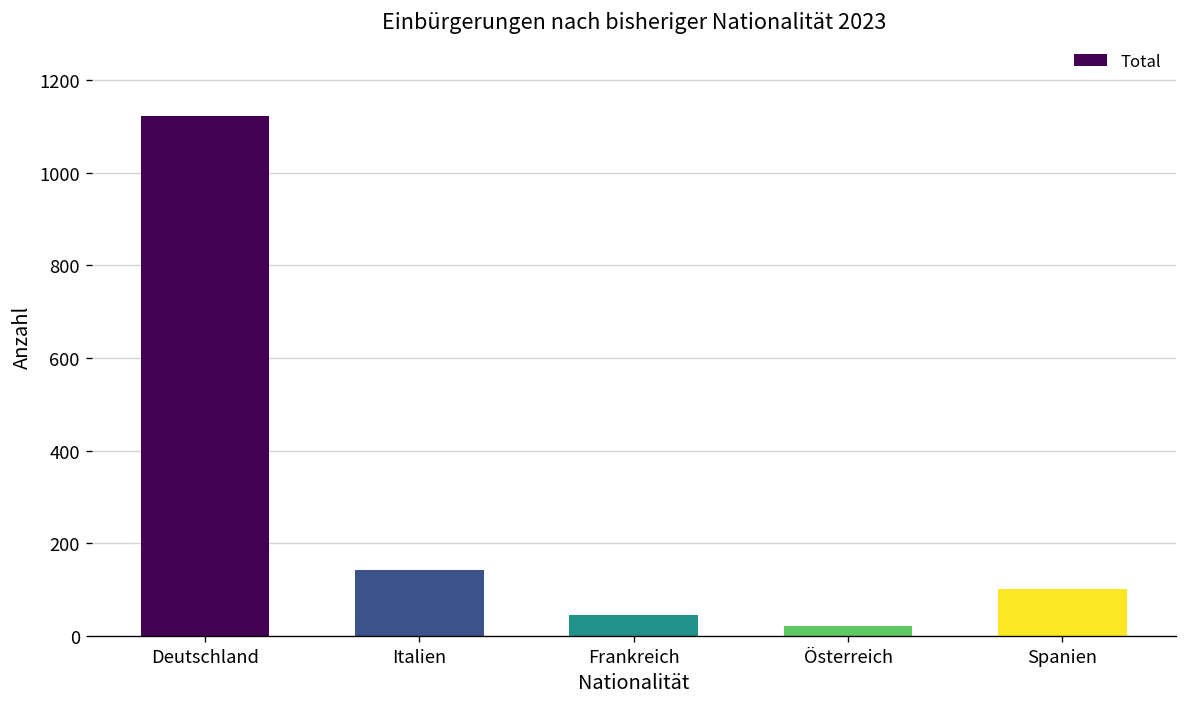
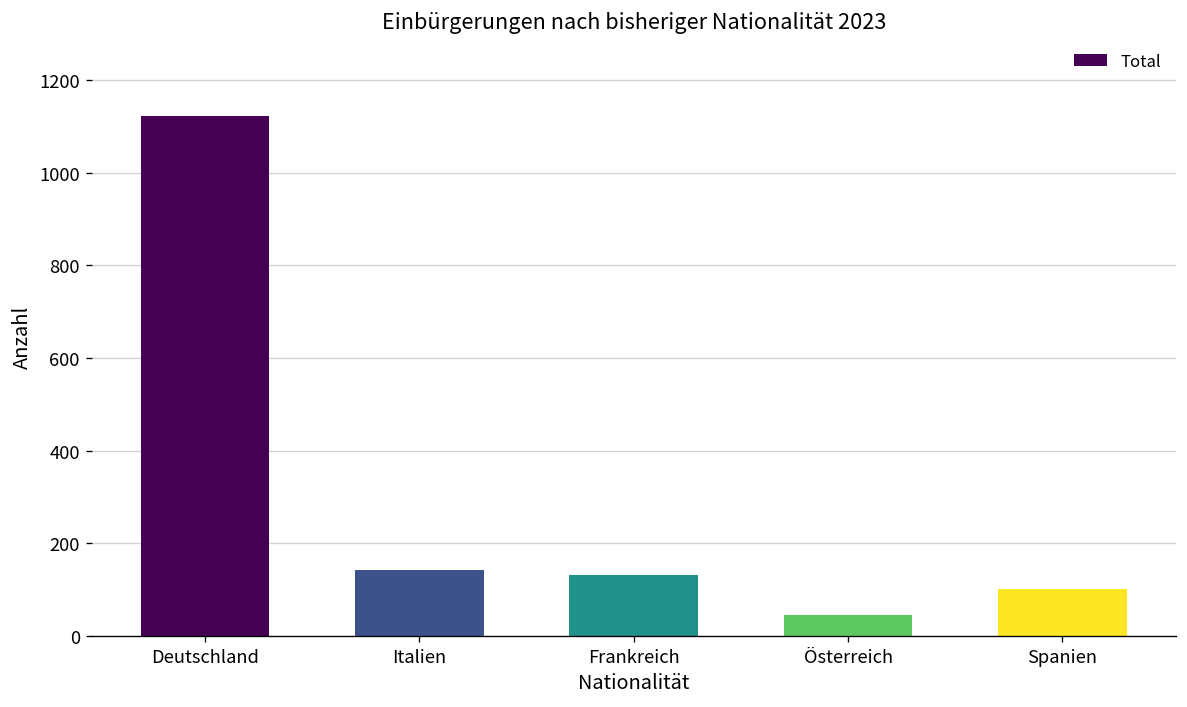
Frankreich: 50 -> 130
Österreich: 20 -> 50
